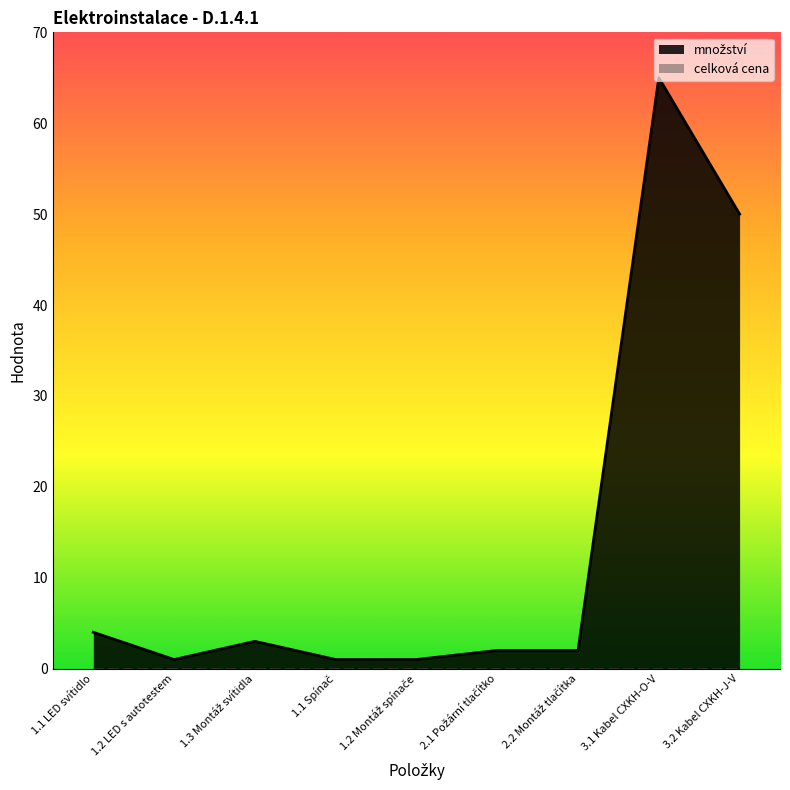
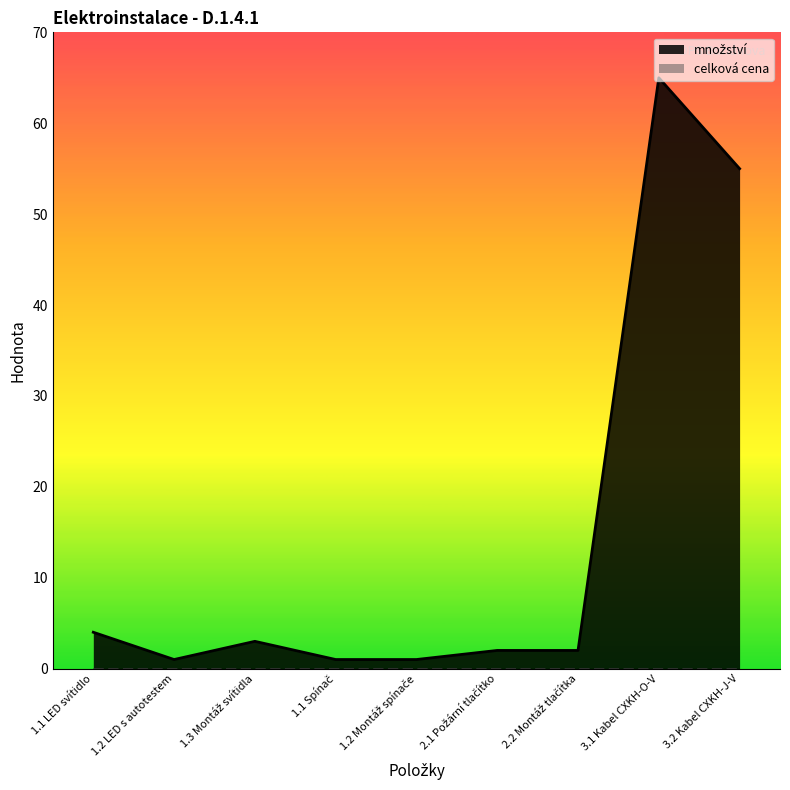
množství, 3.2 Kabel CXKH-J-V: 50 -> 55
